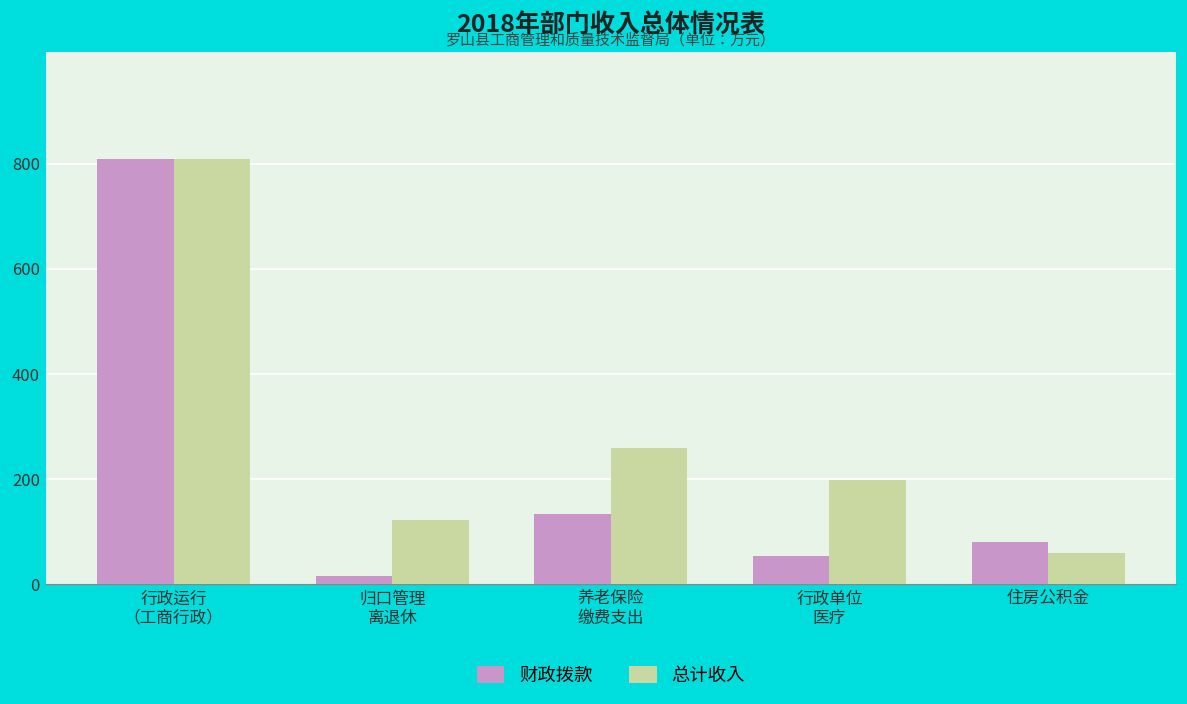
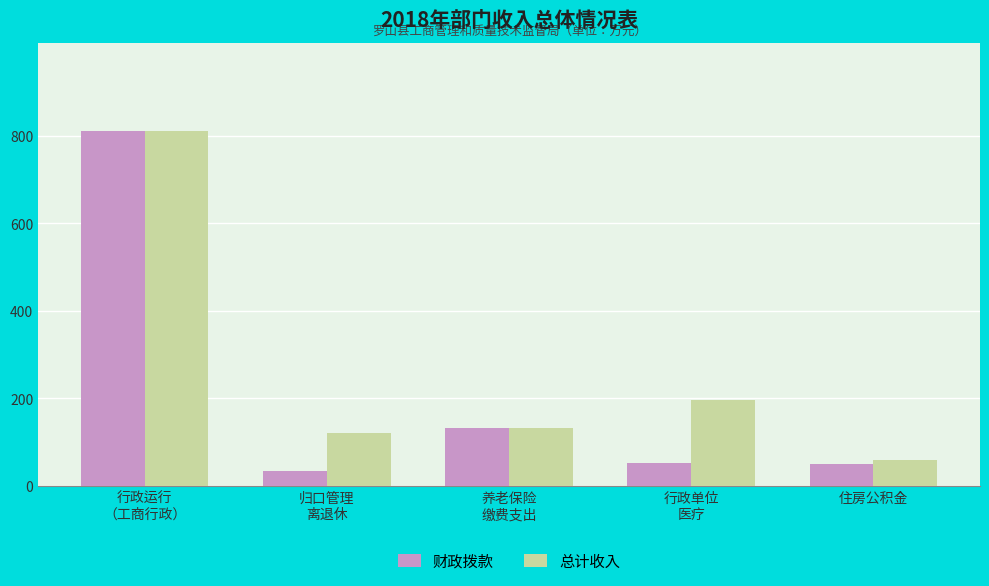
财政拨款, 归口管理 离退休: 20 -> 30
总计收入, 养老保险 缴费支出: 260 -> 130
财政拨款, 住房公积金: 80 -> 50
